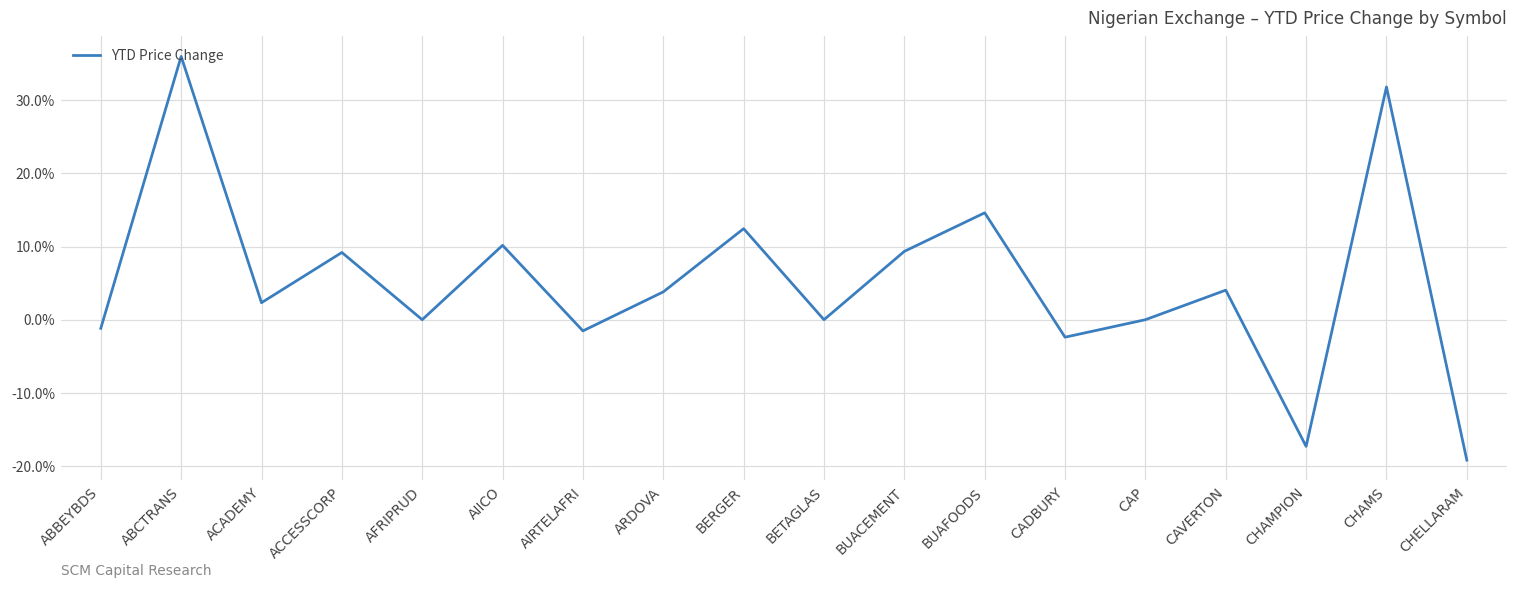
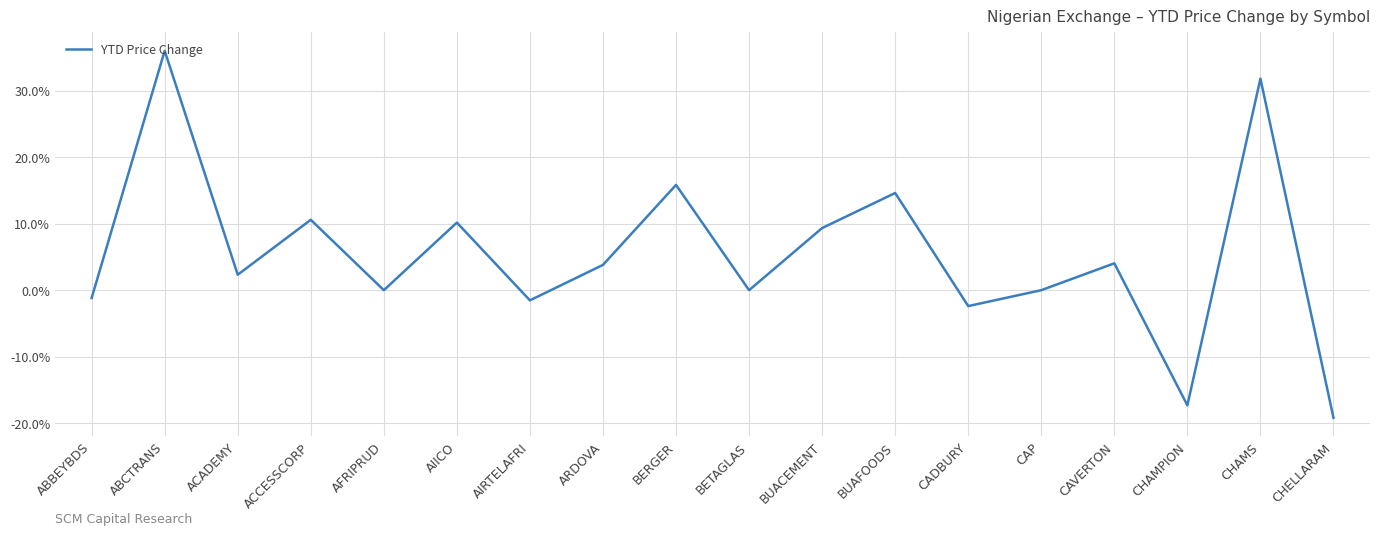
ACCESSCORP: 9% -> 11%
BERGER: 12% -> 16%
